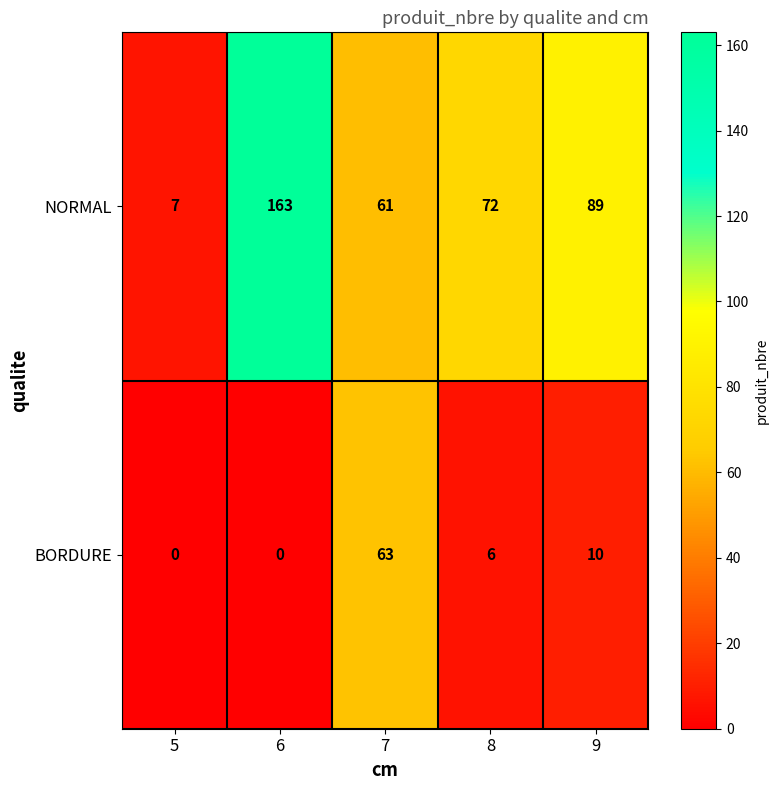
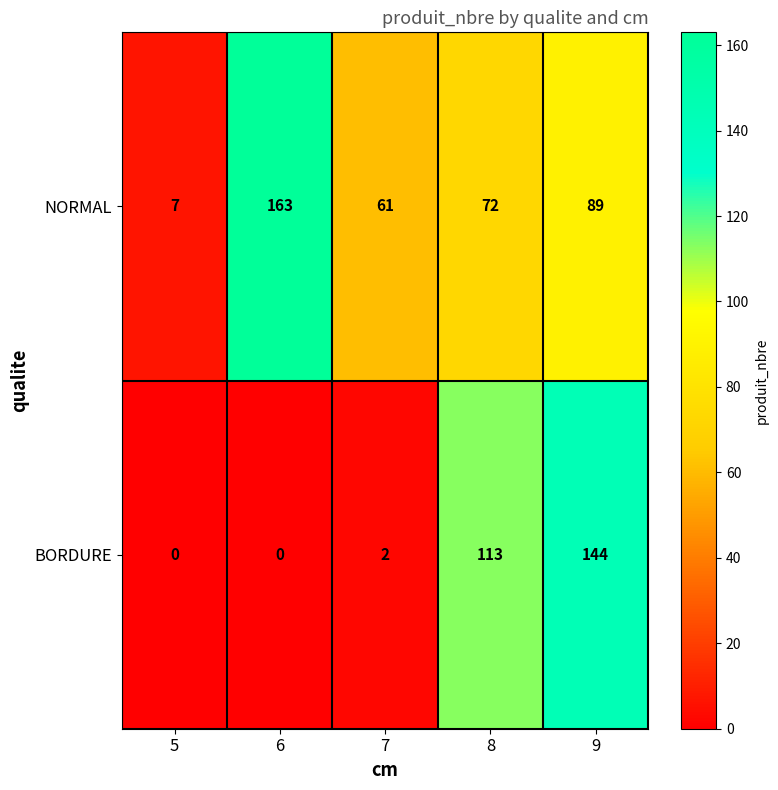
BORDURE, 7: 63 -> 2
BORDURE, 8: 6 -> 113
BORDURE, 9: 10 -> 144
